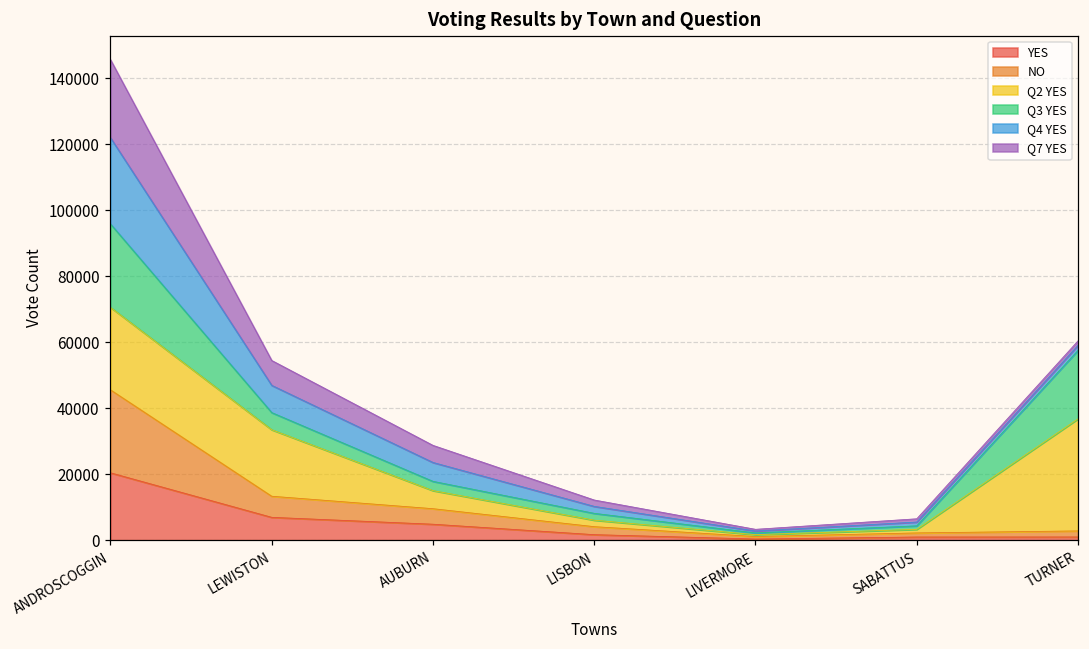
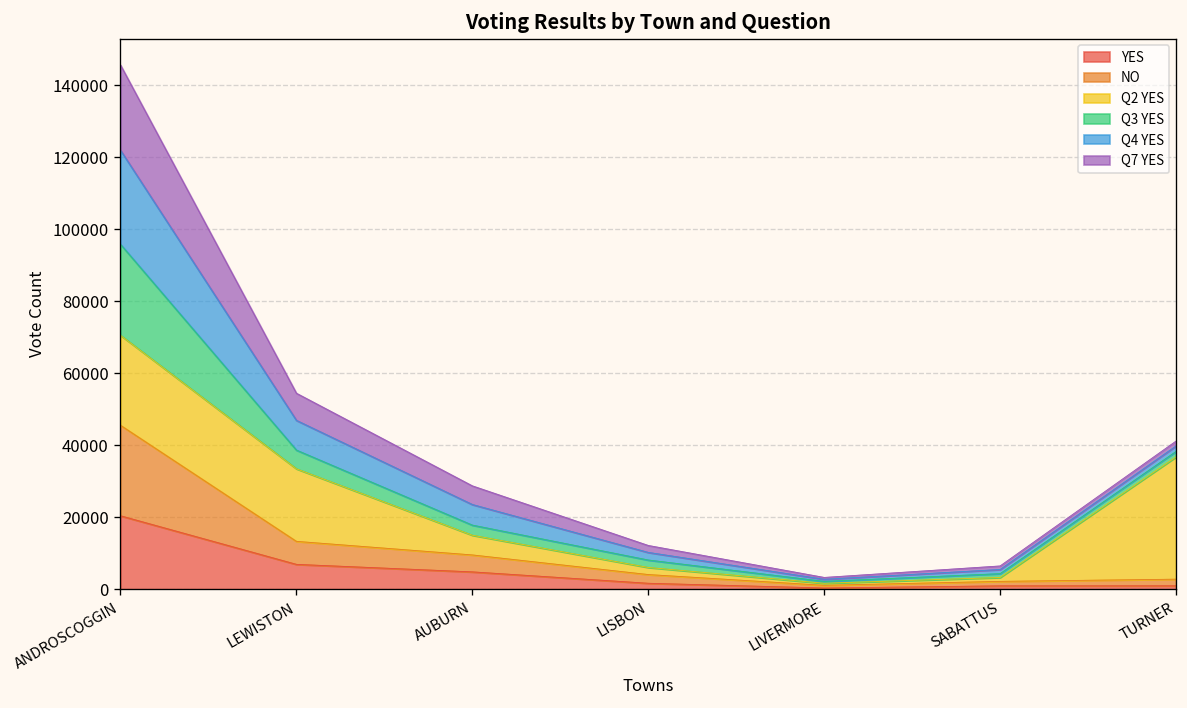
Q3 YES, TURNER: 21000 -> 2000
